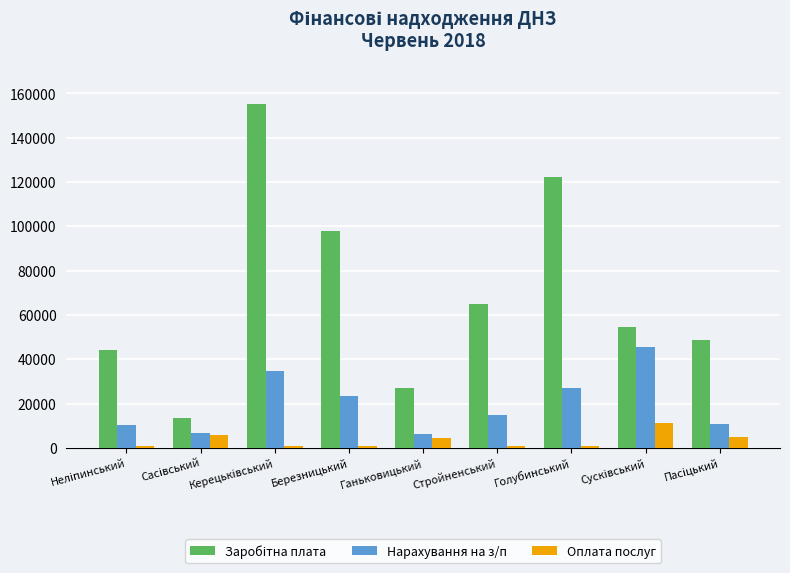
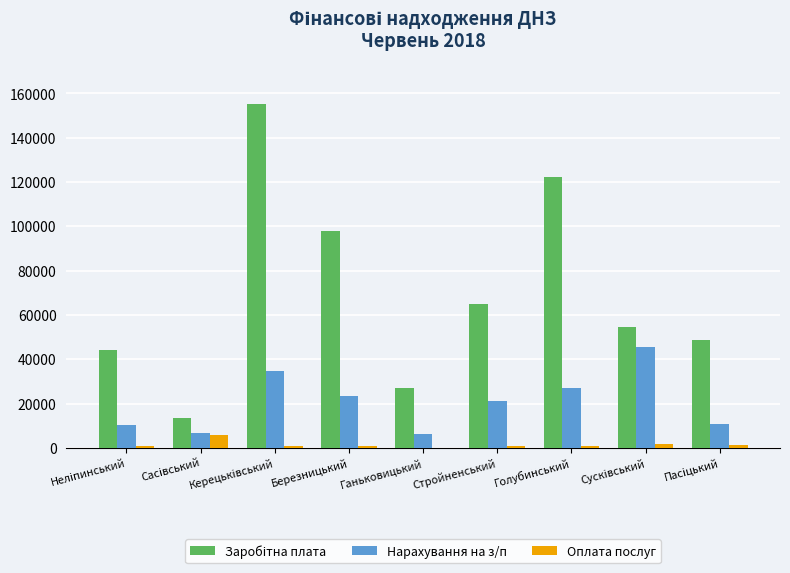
Оплата послуг, Ганьковицький: 5000 -> 0
Нарахування на з/п, Стройненський: 15000 -> 21000
Оплата послуг, Сусківський: 11000 -> 2000
Оплата послуг, Пасіцький: 5000 -> 1000
